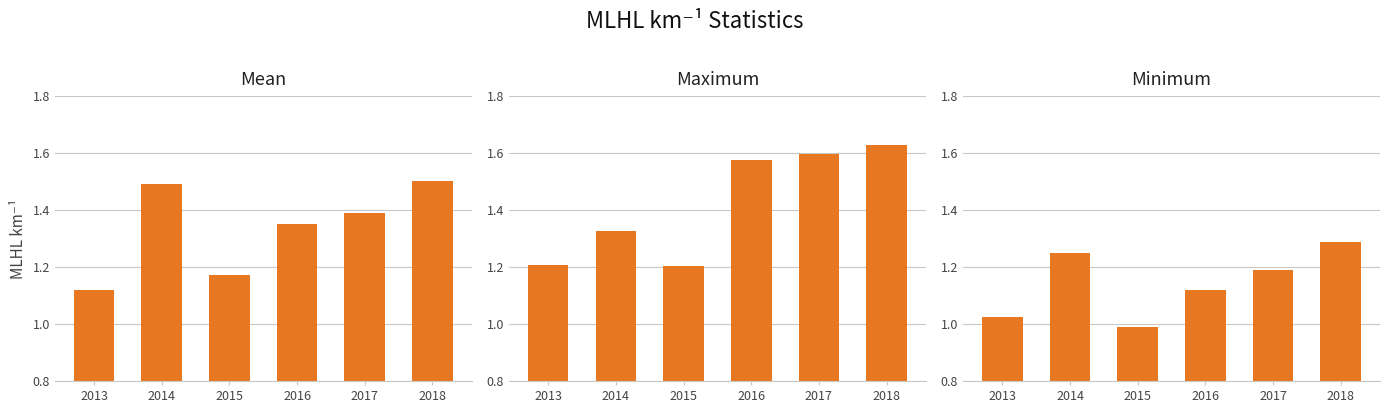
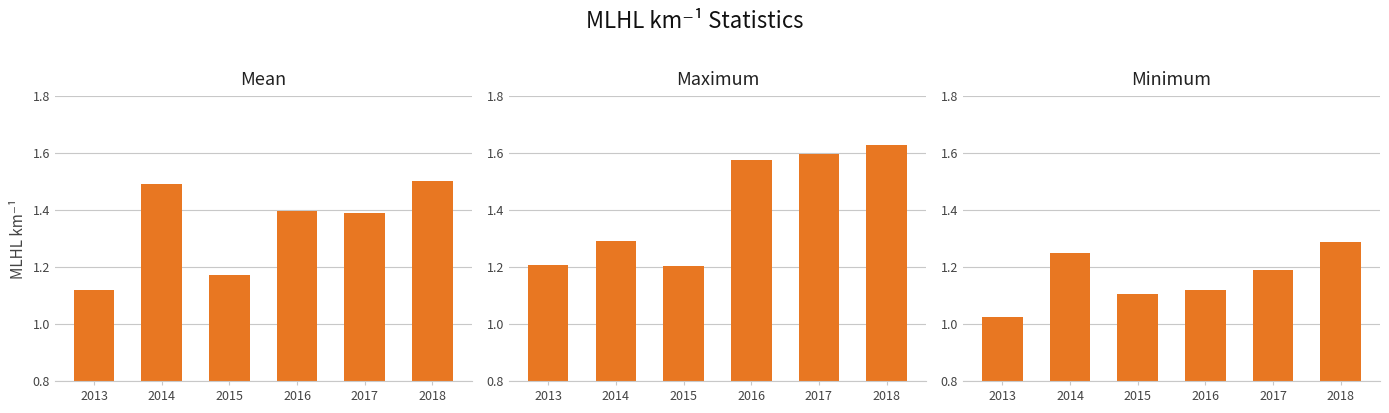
Mean, 2016: 1.35 -> 1.40
Maximum, 2014: 1.33 -> 1.29
Minimum, 2015: 0.99 -> 1.10
